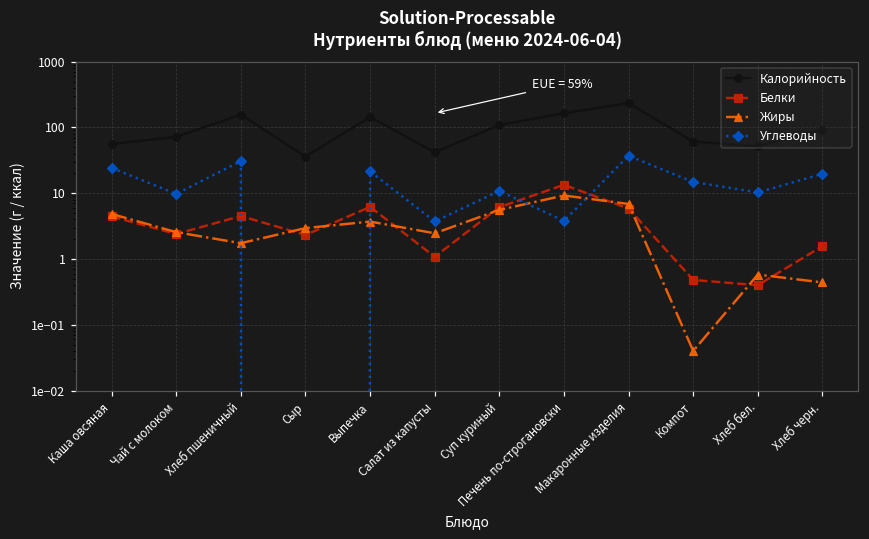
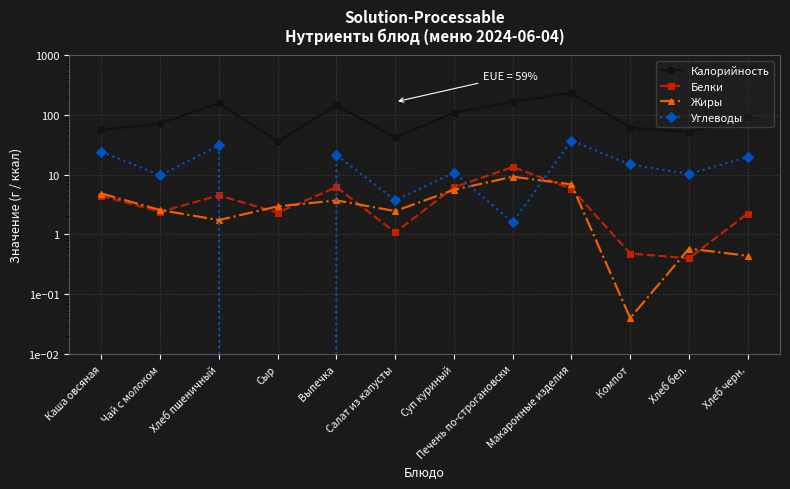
Углеводы, Печень по-строгановски: 4 -> 1.6
Белки, Хлеб черн.: 1.6 -> 2.2
